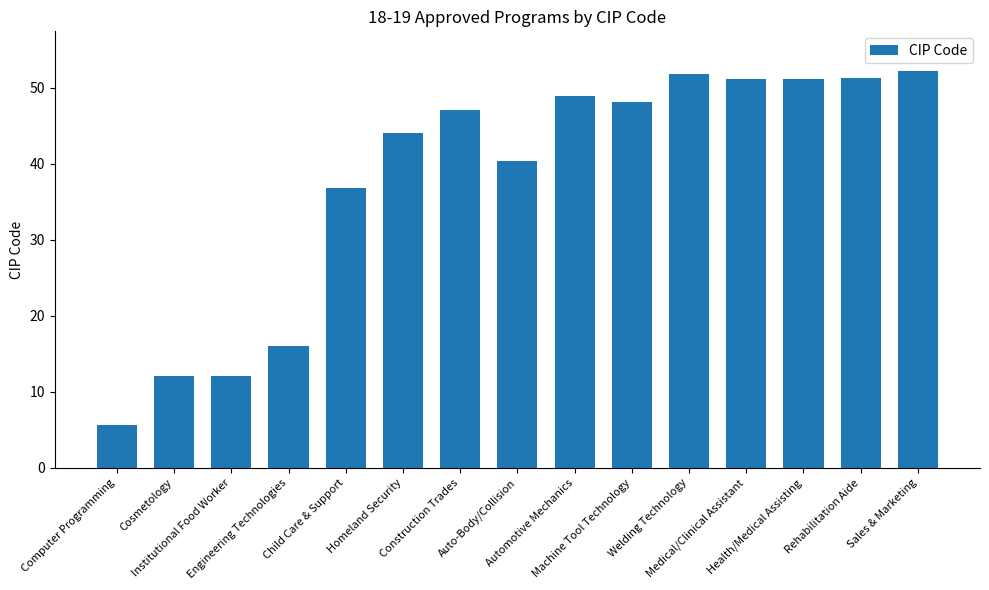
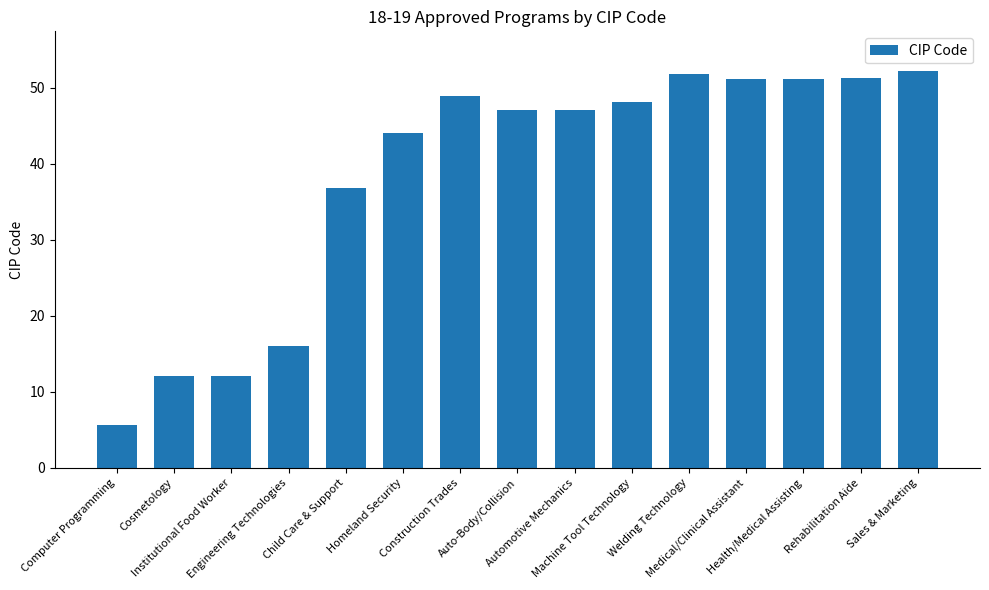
Construction Trades: 47 -> 49
Auto-Body/Collision: 40 -> 47
Automotive Mechanics: 49 -> 47
